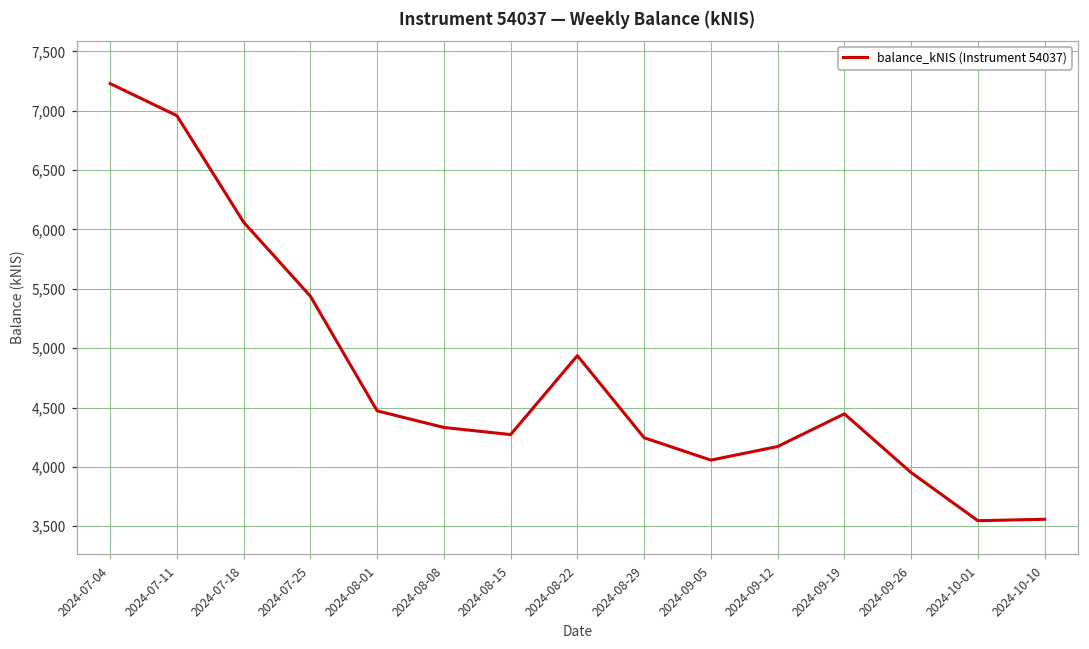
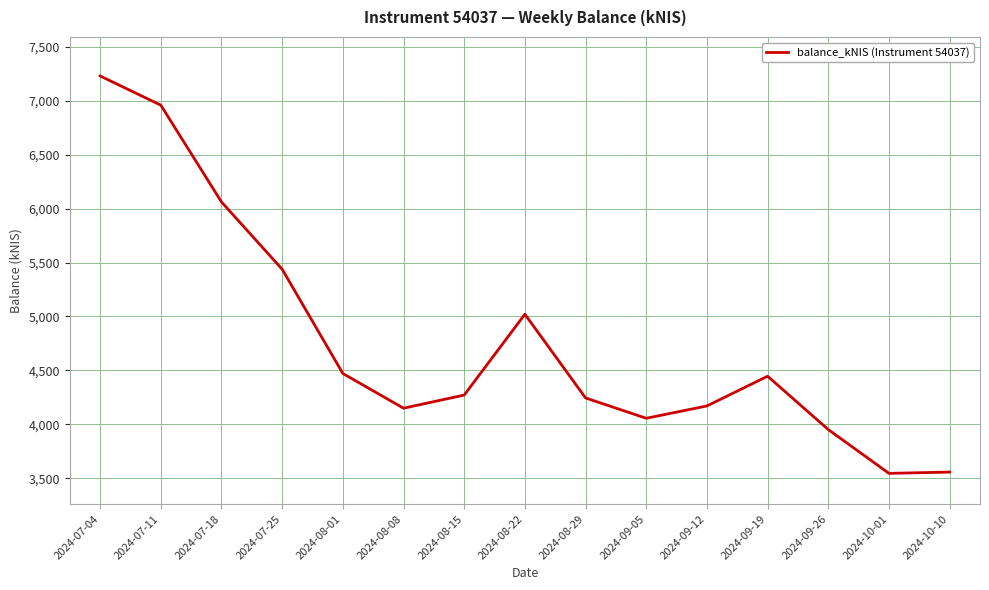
2024-08-08: 4,330 -> 4,150
2024-08-22: 4,940 -> 5,020
